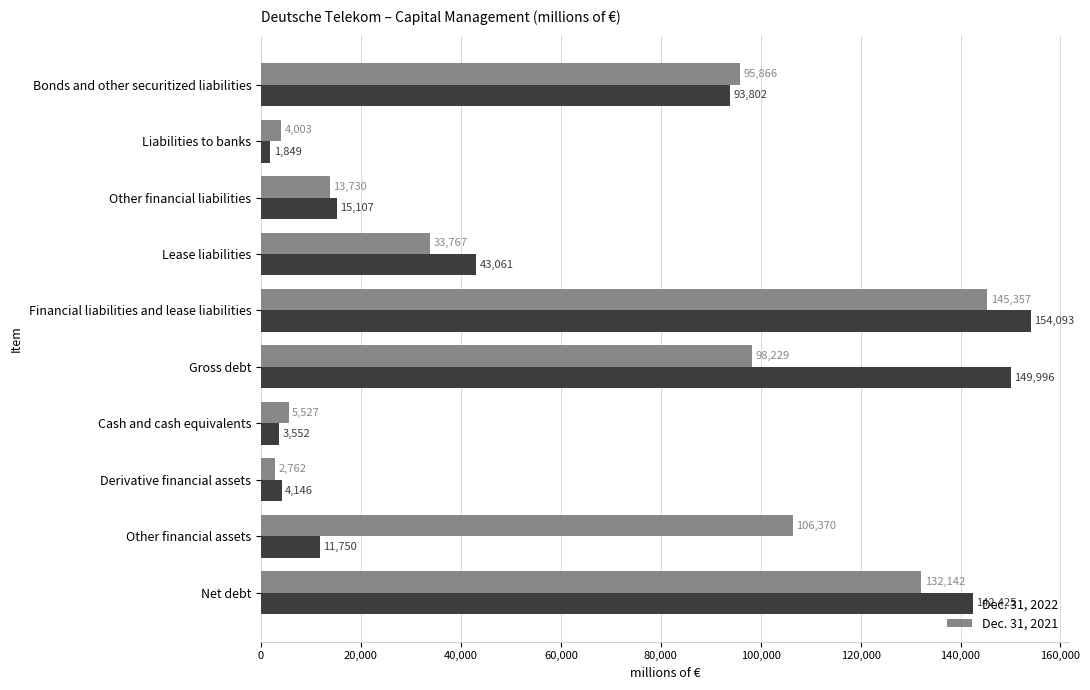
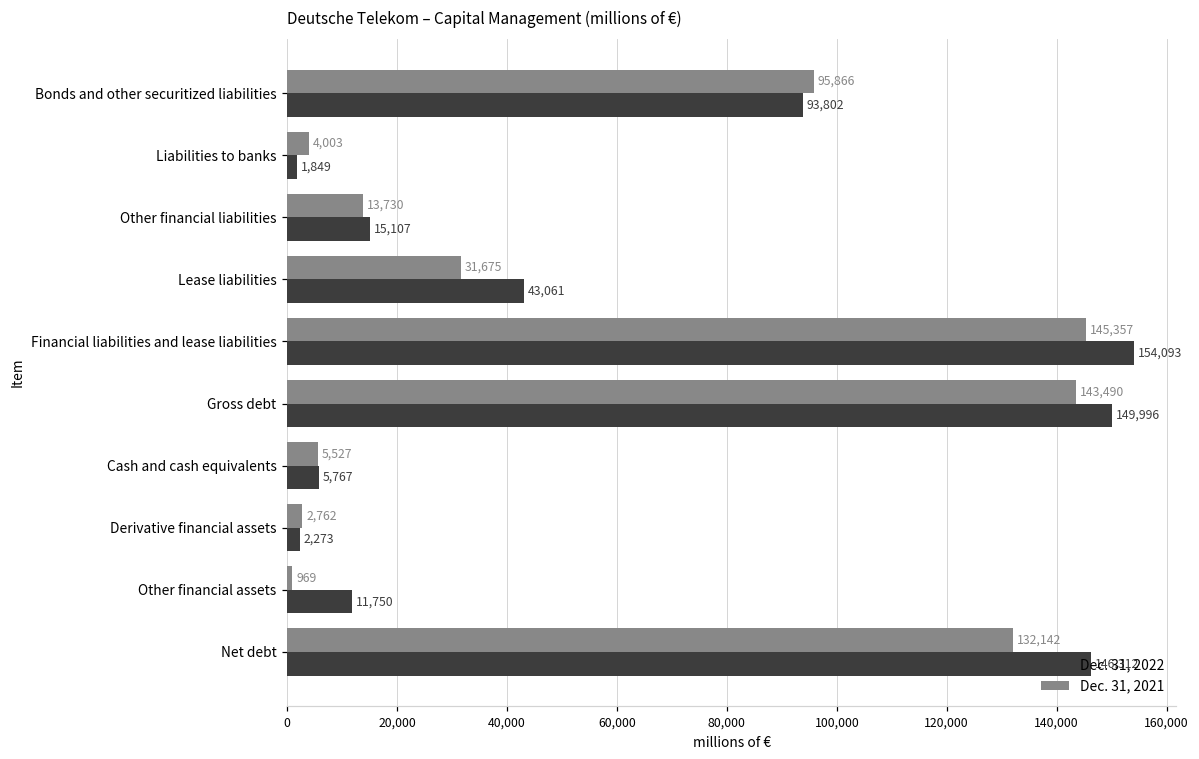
Dec. 31, 2021, Lease liabilities: 33,767 -> 31,675
Dec. 31, 2021, Gross debt: 98,229 -> 143,490
Dec. 31, 2022, Cash and cash equivalents: 3,552 -> 5,767
Dec. 31, 2022, Derivative financial assets: 4,146 -> 2,273
Dec. 31, 2021, Other financial assets: 106,370 -> 969
Dec. 31, 2022, Net debt: 142,425 -> 146,312
